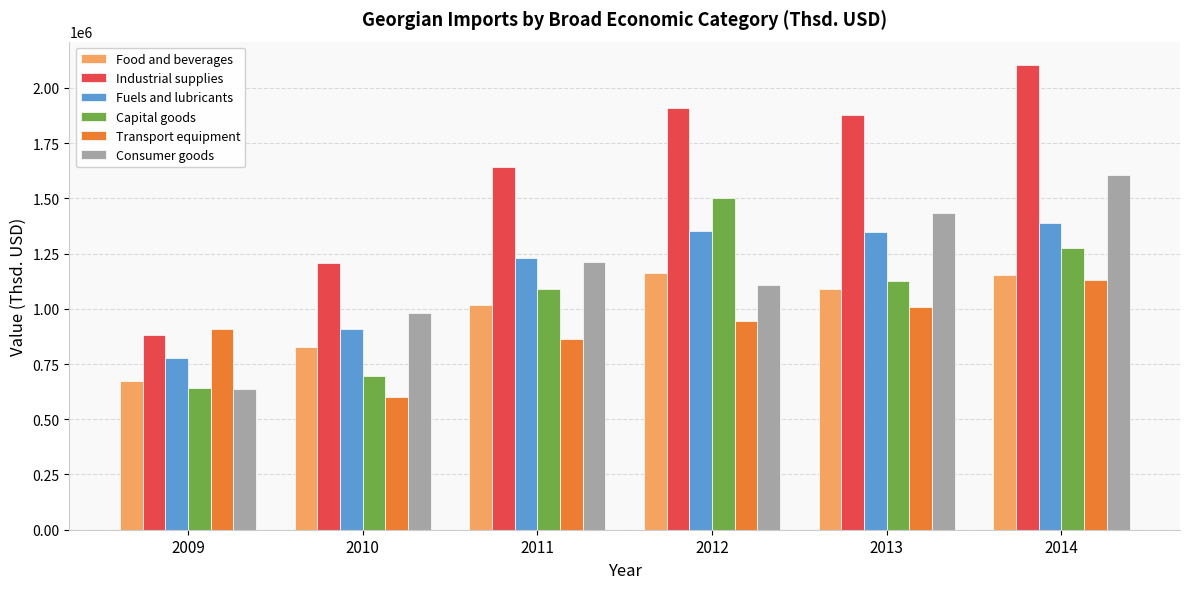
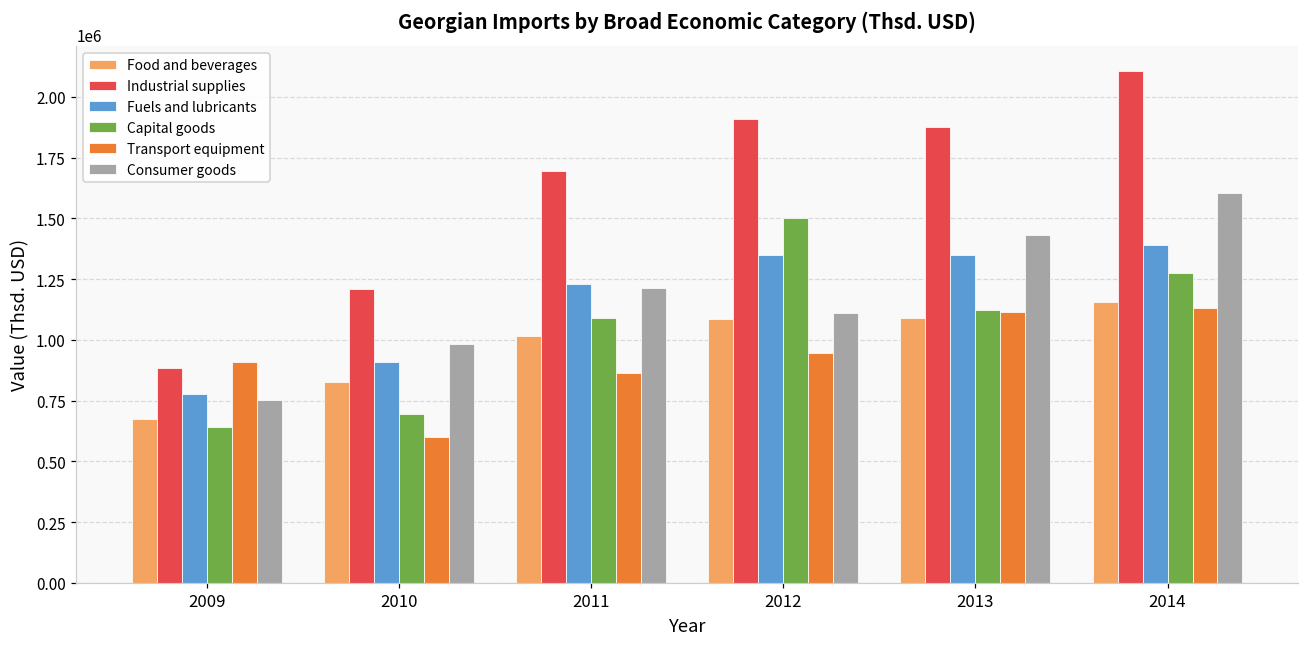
Consumer goods, 2009: 640000 -> 750000
Industrial supplies, 2011: 1640000 -> 1700000
Food and beverages, 2012: 1160000 -> 1090000
Transport equipment, 2013: 1010000 -> 1120000
